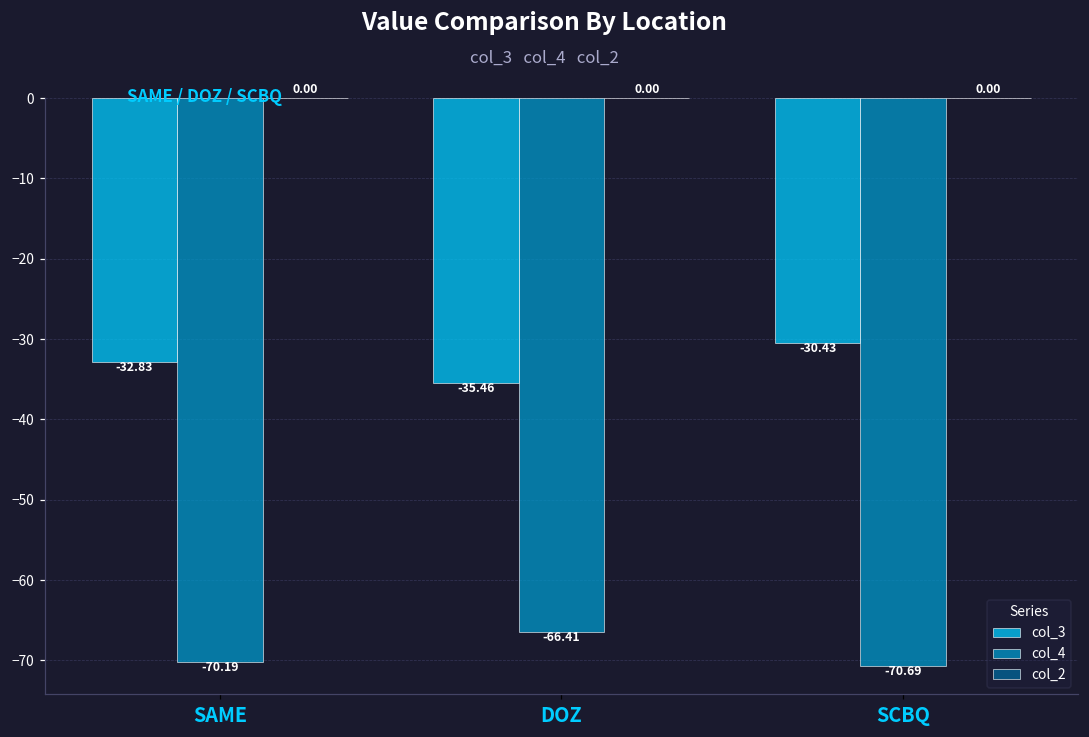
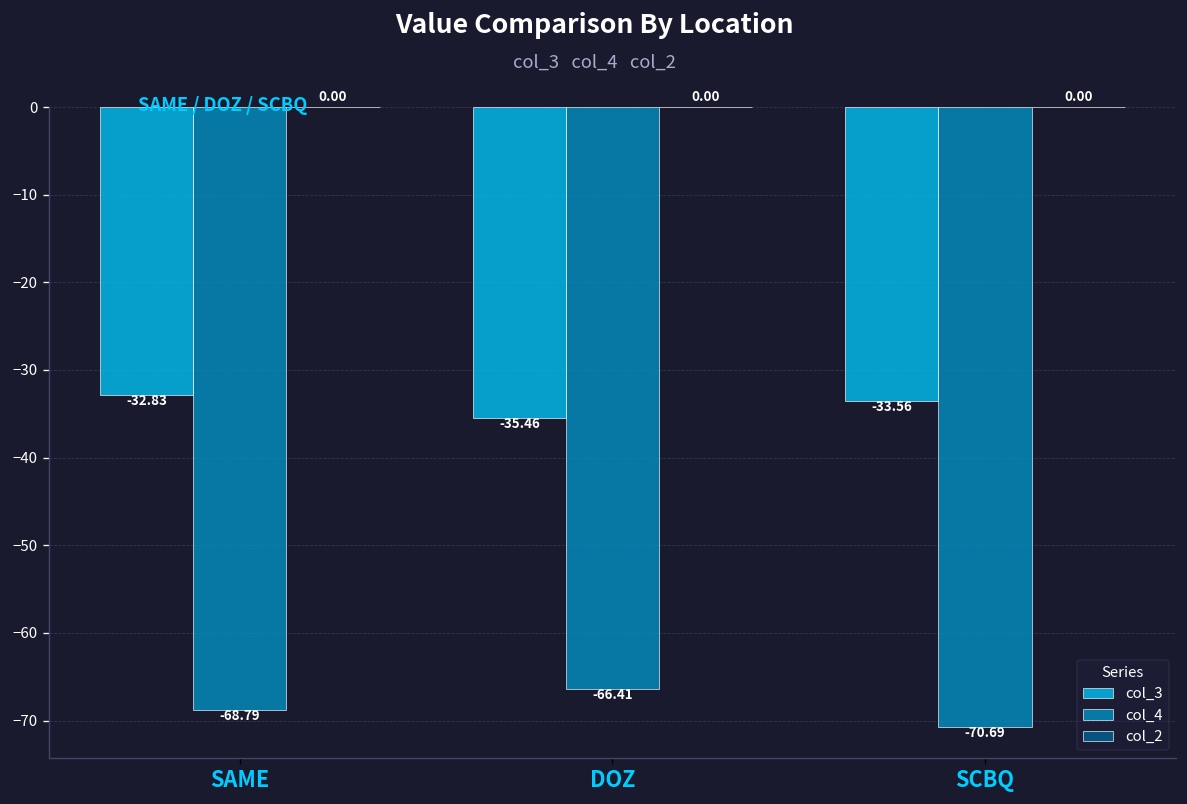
col_4, SAME: -70.19 -> -68.79
col_3, SCBQ: -30.43 -> -33.56
